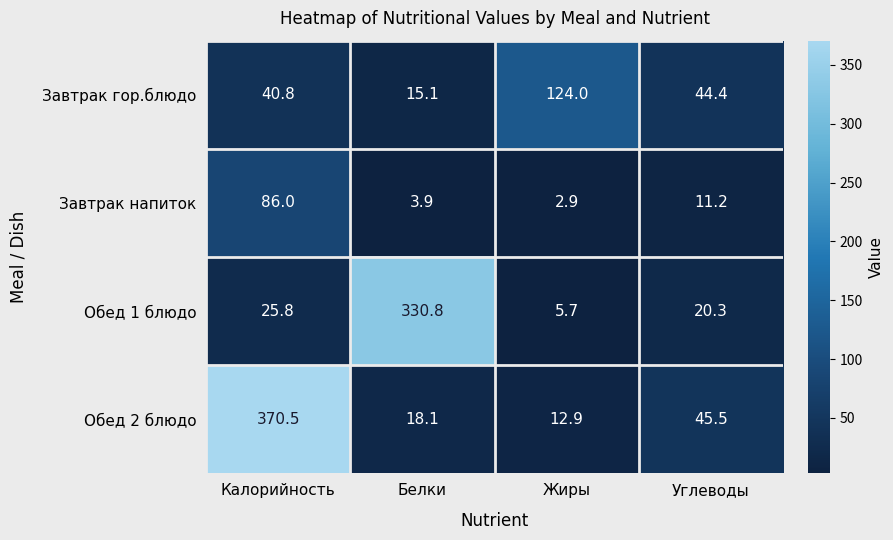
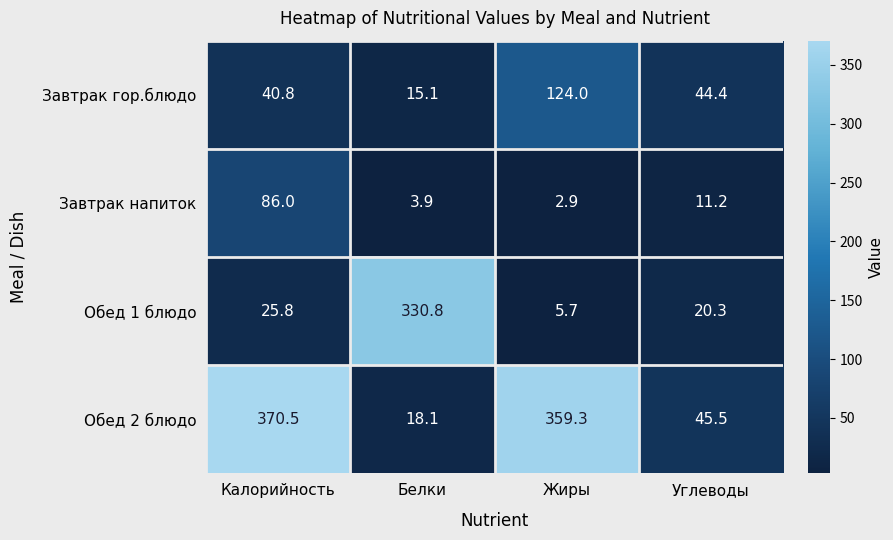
Обед 2 блюдо, Жиры: 12.9 -> 359.3
